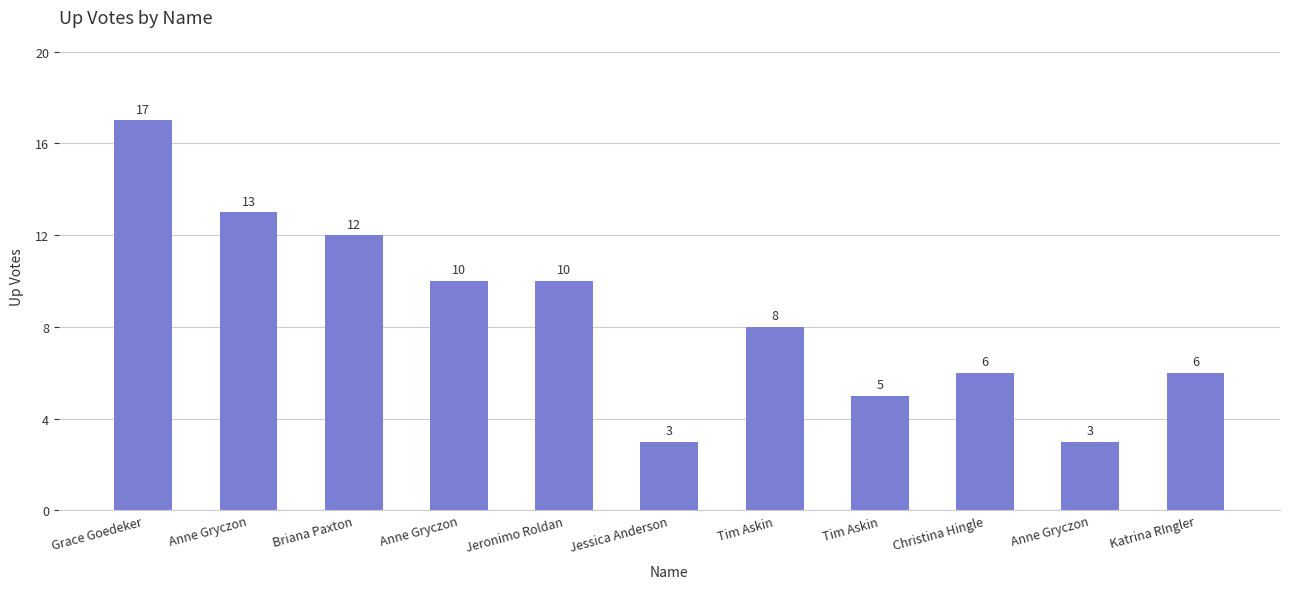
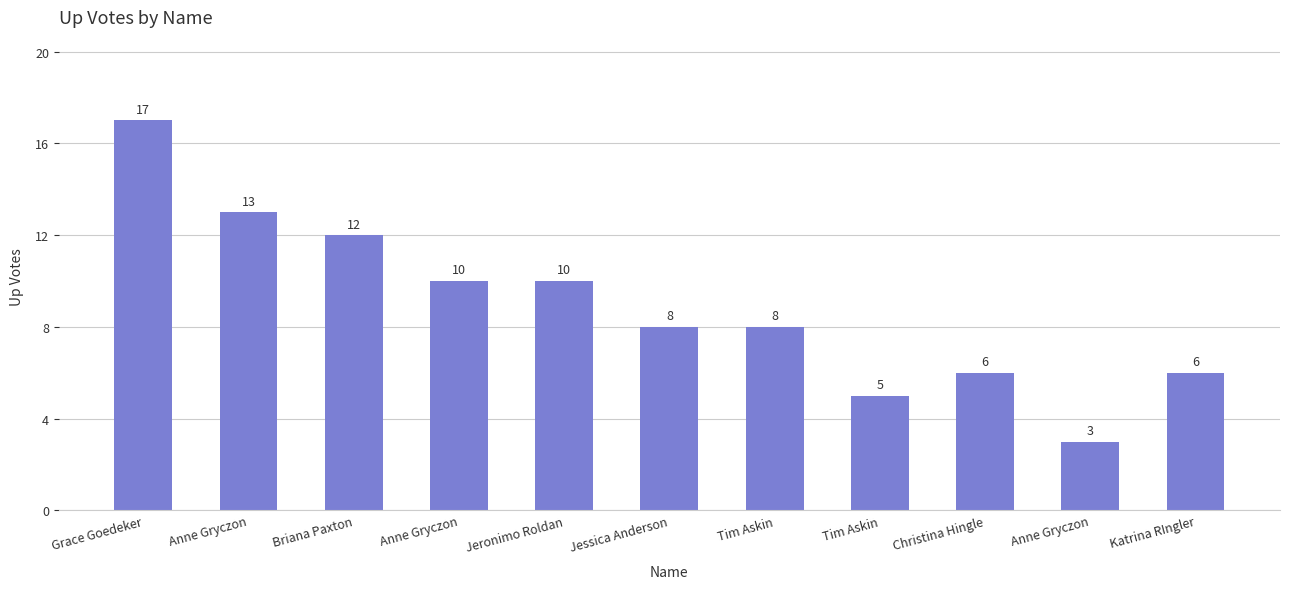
Jessica Anderson: 3 -> 8
